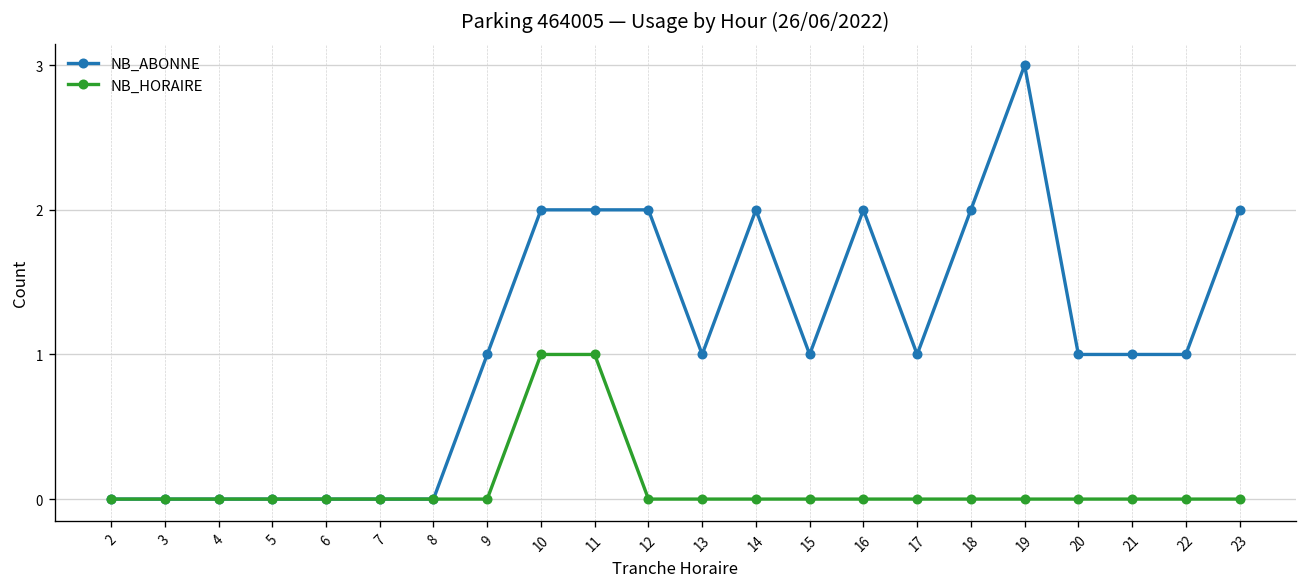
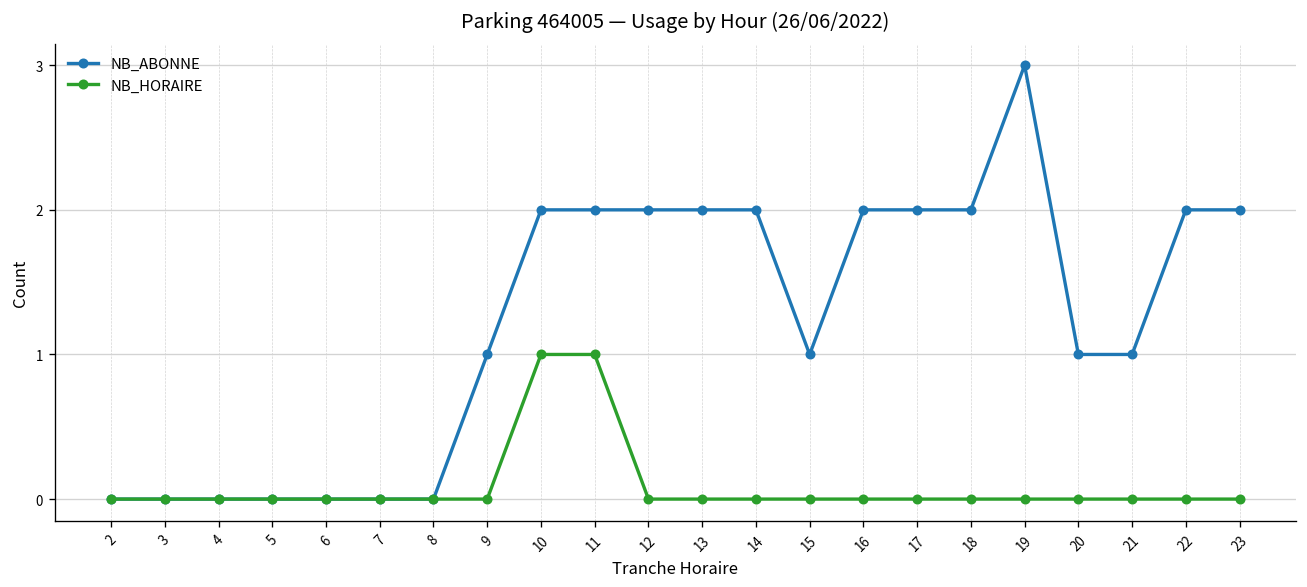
NB_ABONNE, 13: 1 -> 2
NB_ABONNE, 17: 1 -> 2
NB_ABONNE, 22: 1 -> 2
